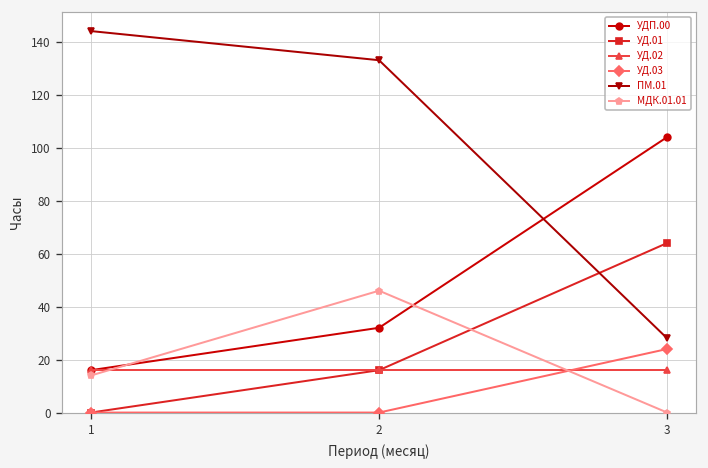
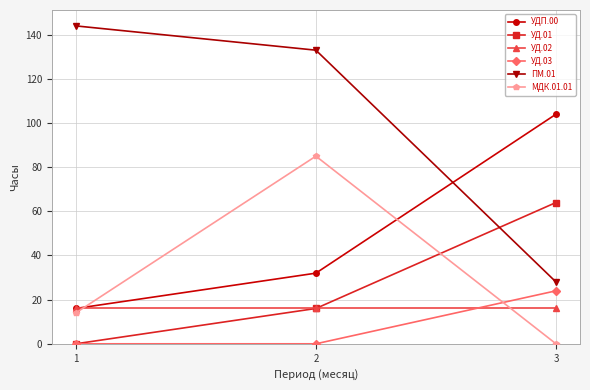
МДК.01.01, 2: 46 -> 85
